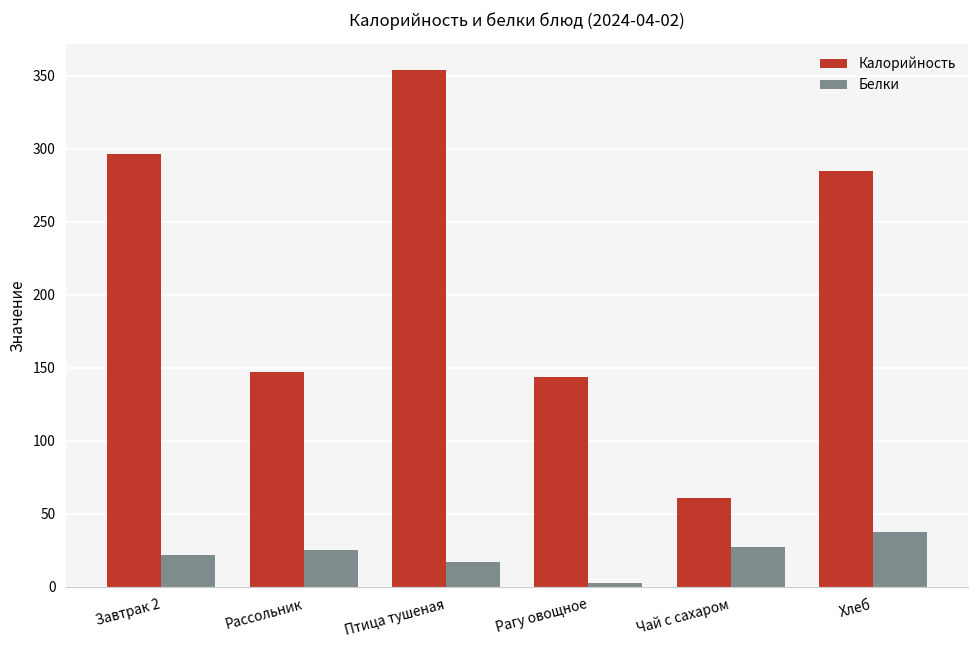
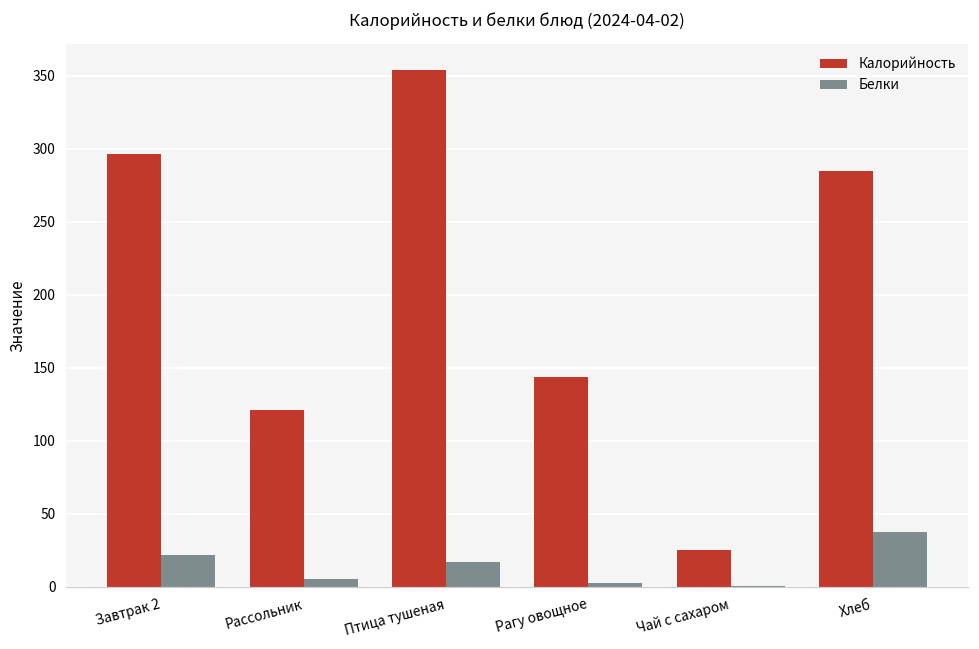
Калорийность, Рассольник: 147 -> 121
Белки, Рассольник: 26 -> 5
Калорийность, Чай с сахаром: 61 -> 25
Белки, Чай с сахаром: 27 -> 0
